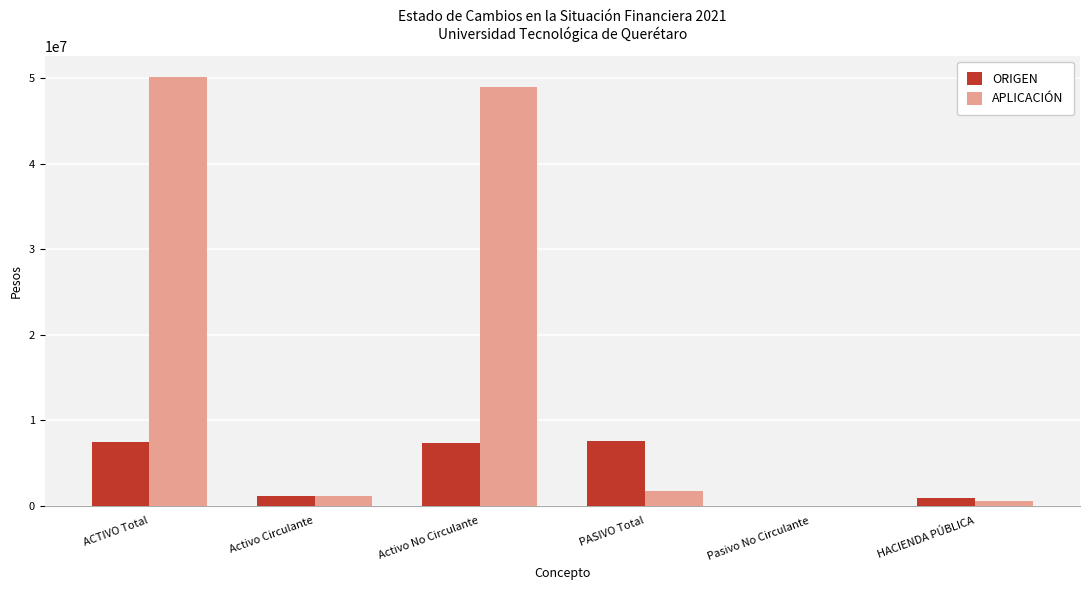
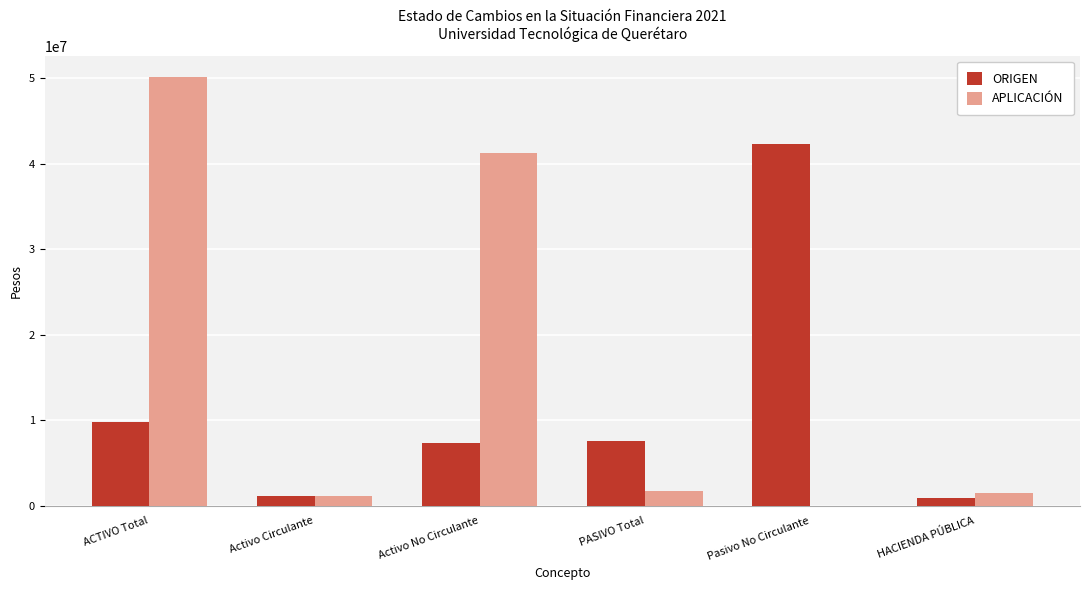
ORIGEN, ACTIVO Total: 7000000 -> 10000000
APLICACIÓN, Activo No Circulante: 49000000 -> 41000000
ORIGEN, Pasivo No Circulante: 0 -> 42000000
APLICACIÓN, HACIENDA PÚBLICA: 500000 -> 1500000
